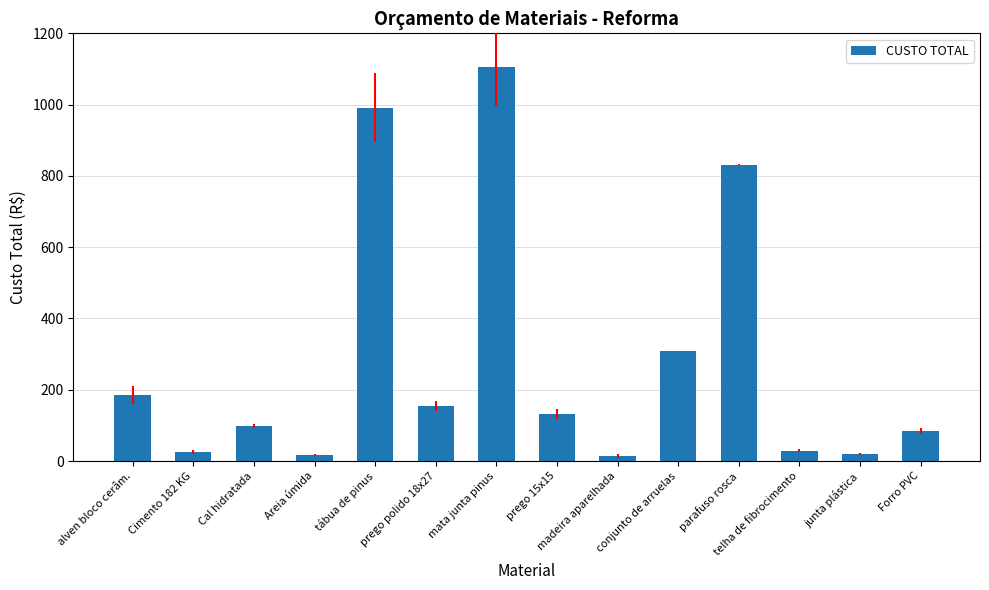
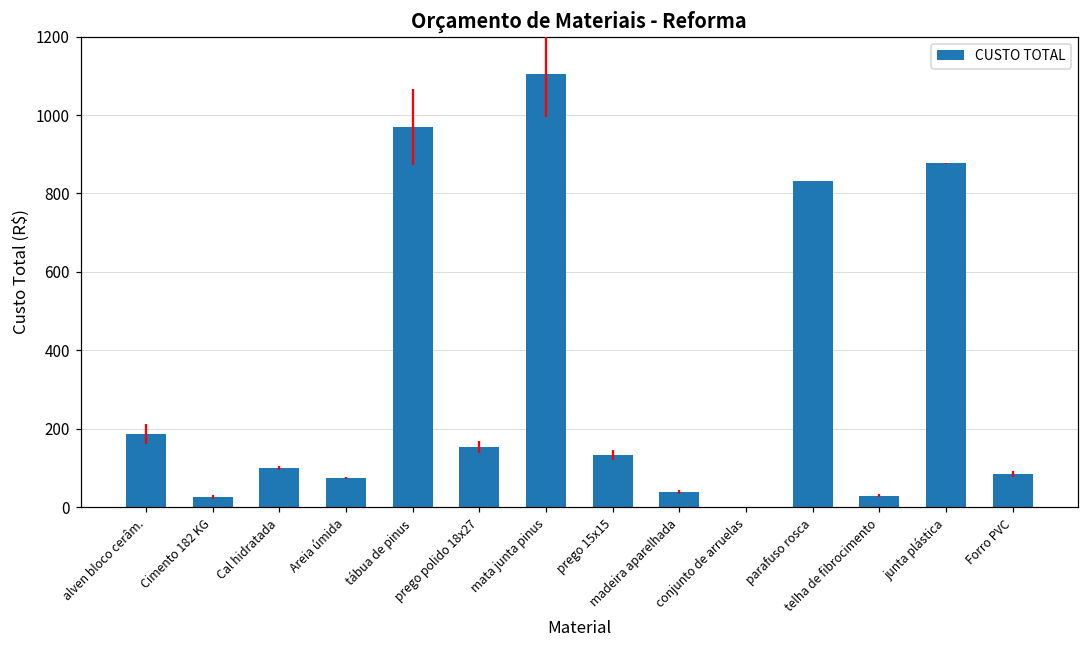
Areia úmida: 20 -> 70
tábua de pinus: 990 -> 970
madeira aparelhada: 10 -> 40
conjunto de arruelas: 310 -> 0
junta plástica: 20 -> 880
